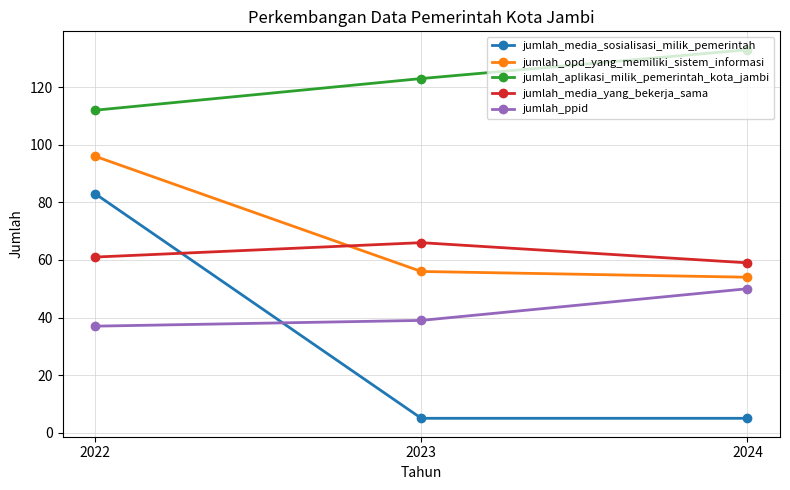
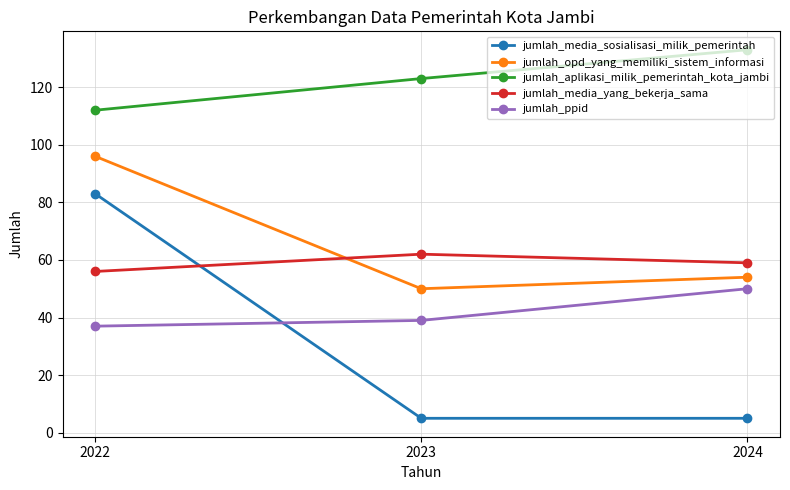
jumlah_media_yang_bekerja_sama, 2022: 61 -> 56
jumlah_opd_yang_memiliki_sistem_informasi, 2023: 56 -> 50
jumlah_media_yang_bekerja_sama, 2023: 66 -> 62
